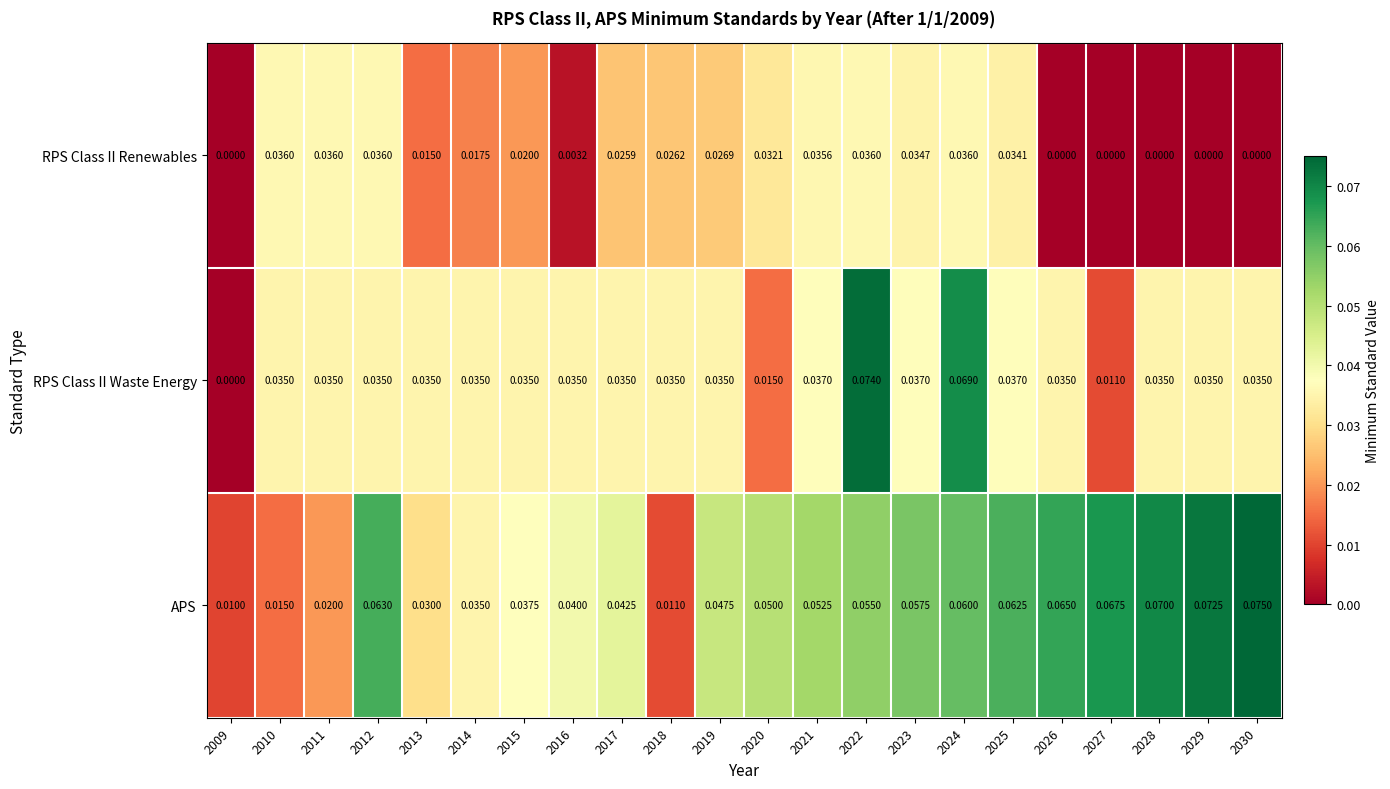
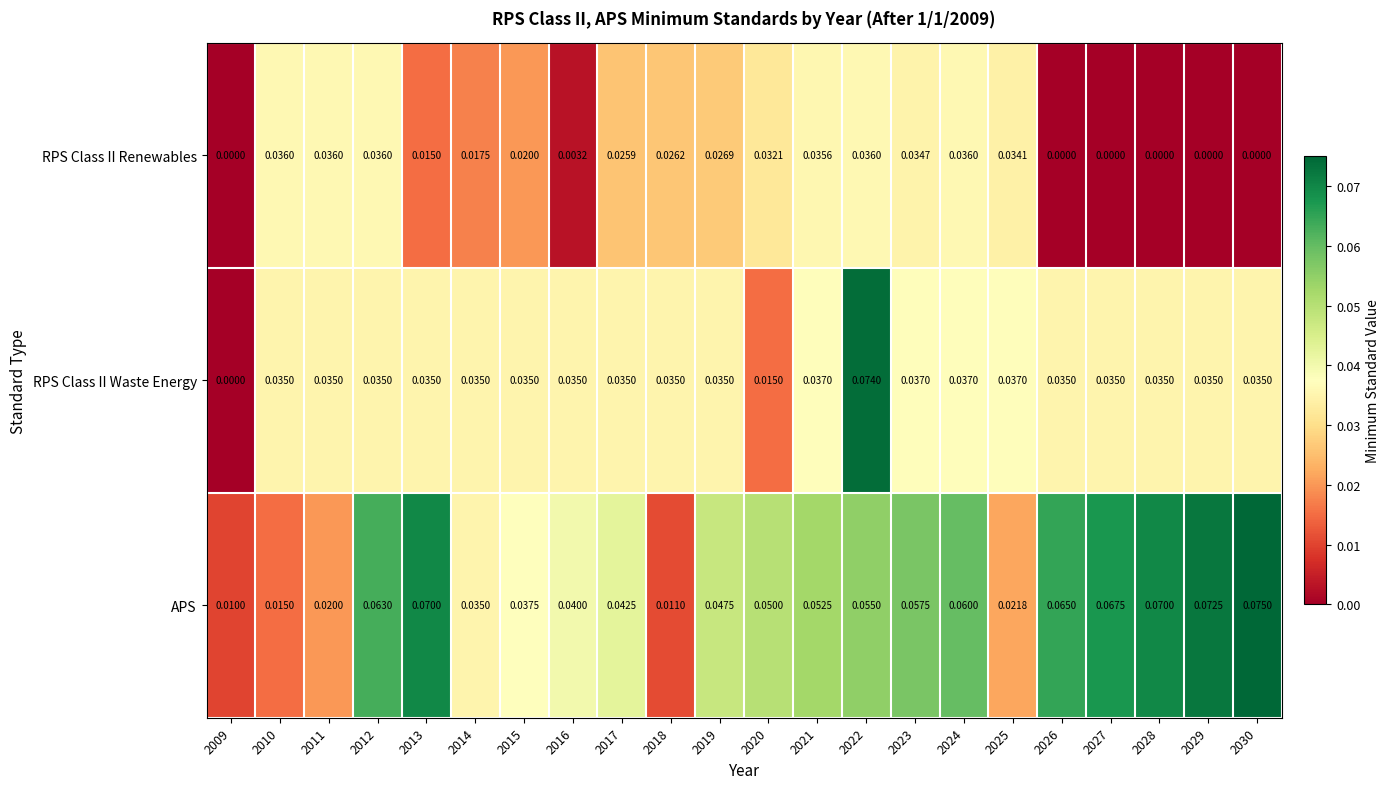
RPS Class II Waste Energy, 2024: 0.0690 -> 0.0370
RPS Class II Waste Energy, 2027: 0.0110 -> 0.0350
APS, 2013: 0.0300 -> 0.0700
APS, 2025: 0.0625 -> 0.0218
